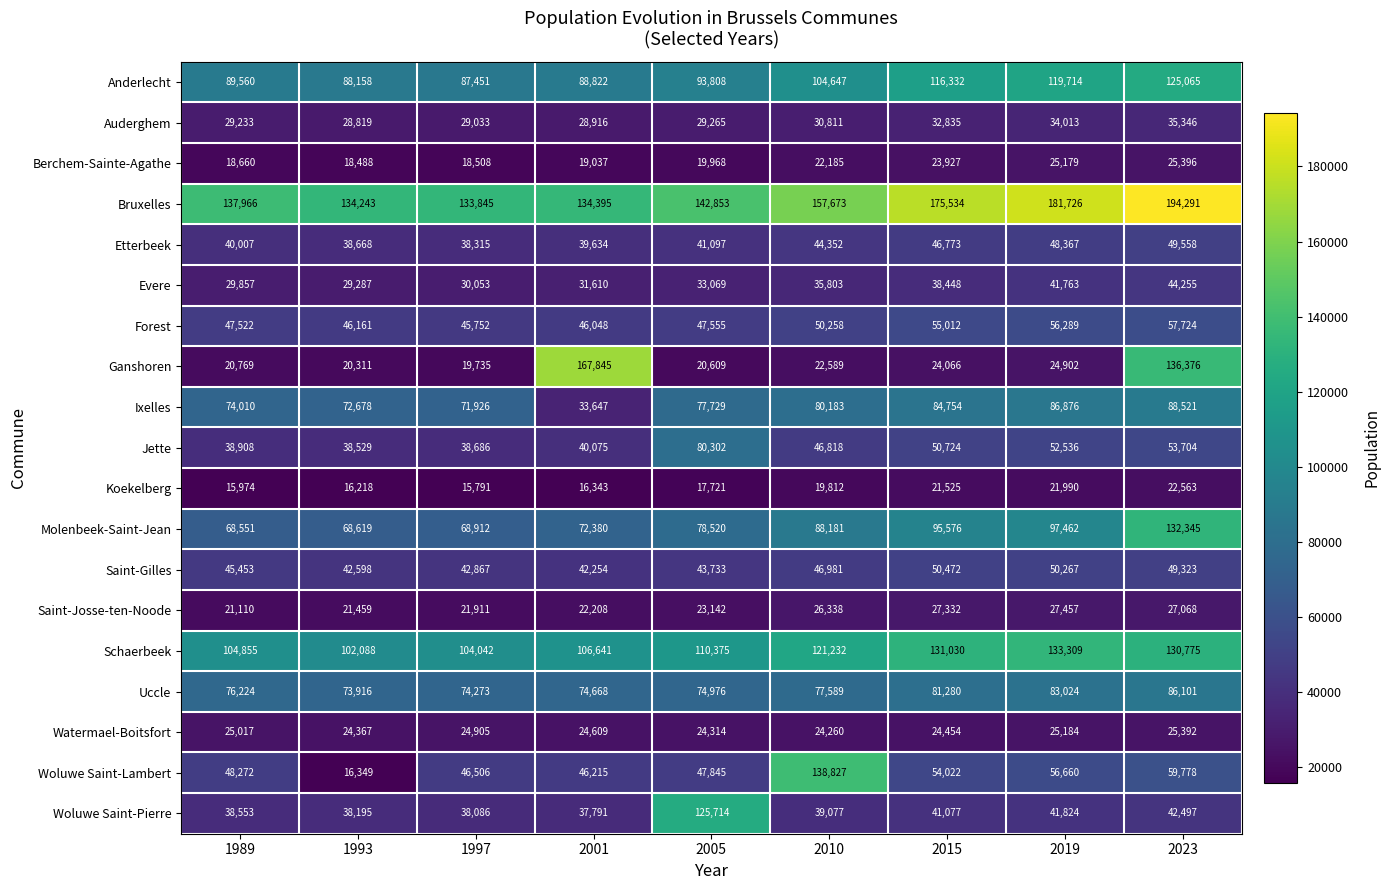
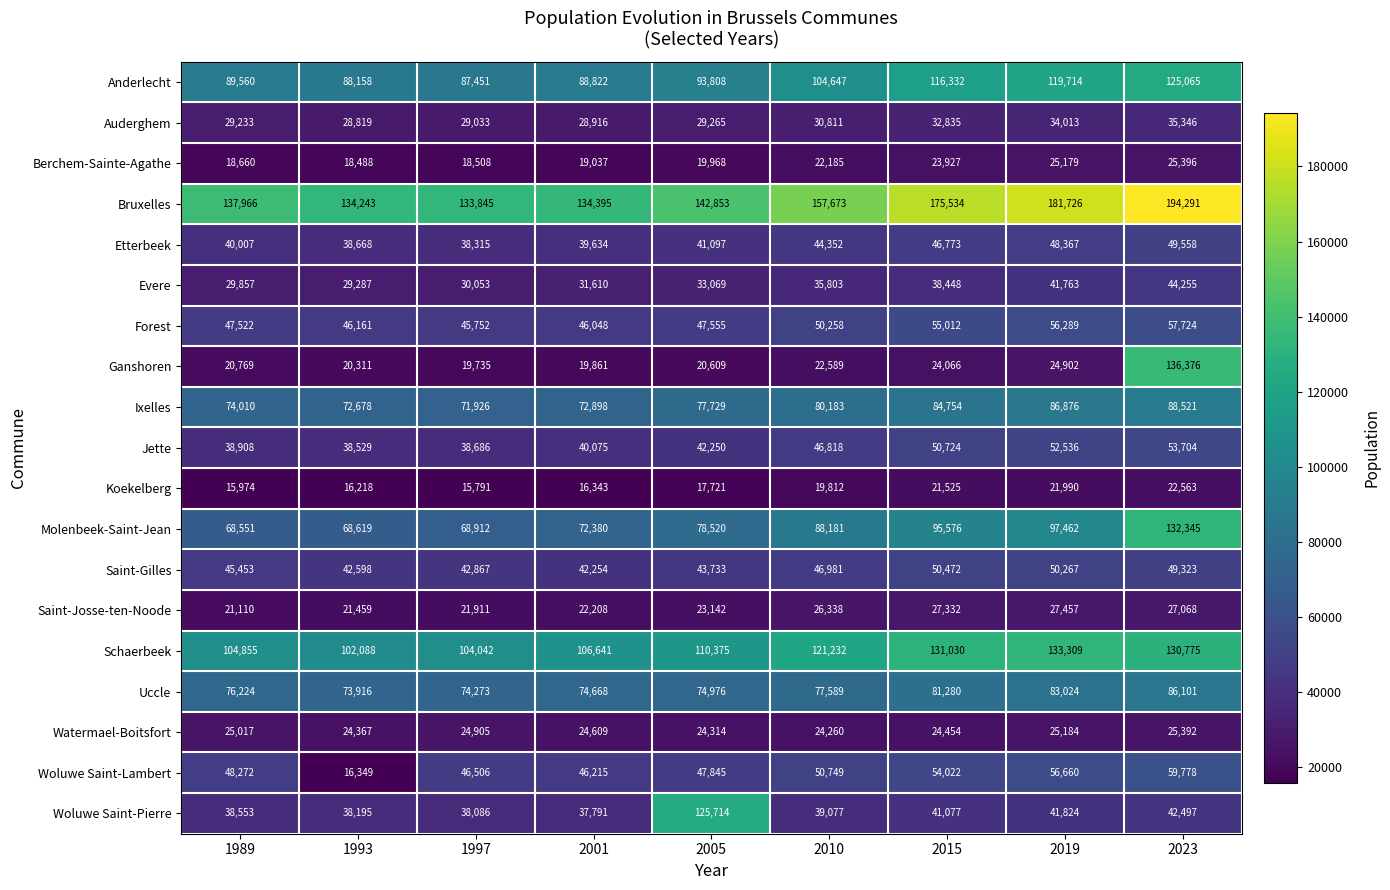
Ganshoren, 2001: 167,845 -> 19,861
Ixelles, 2001: 33,647 -> 72,898
Jette, 2005: 80,302 -> 42,250
Woluwe Saint-Lambert, 2010: 138,827 -> 50,749
